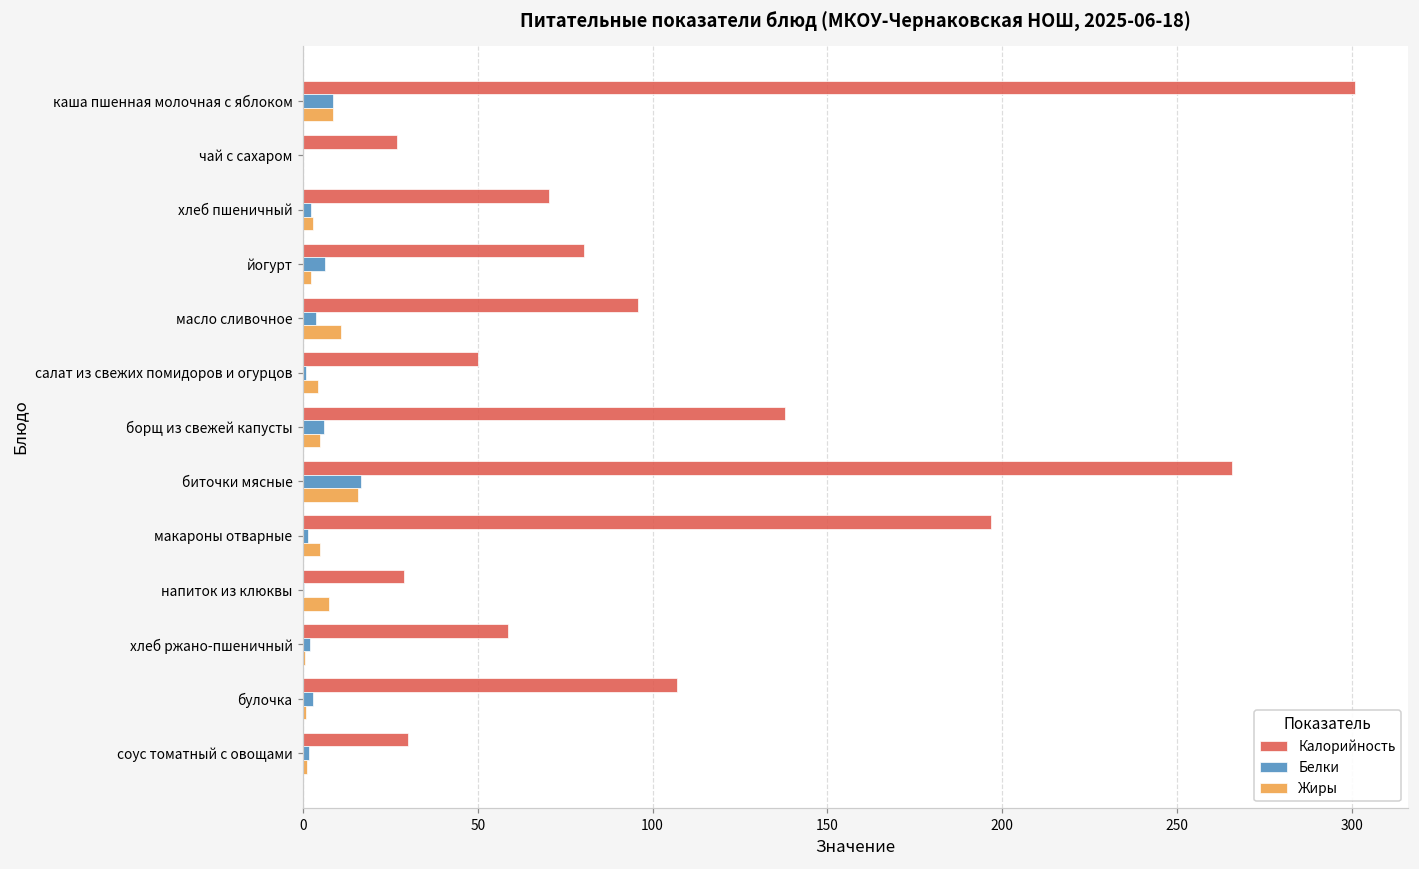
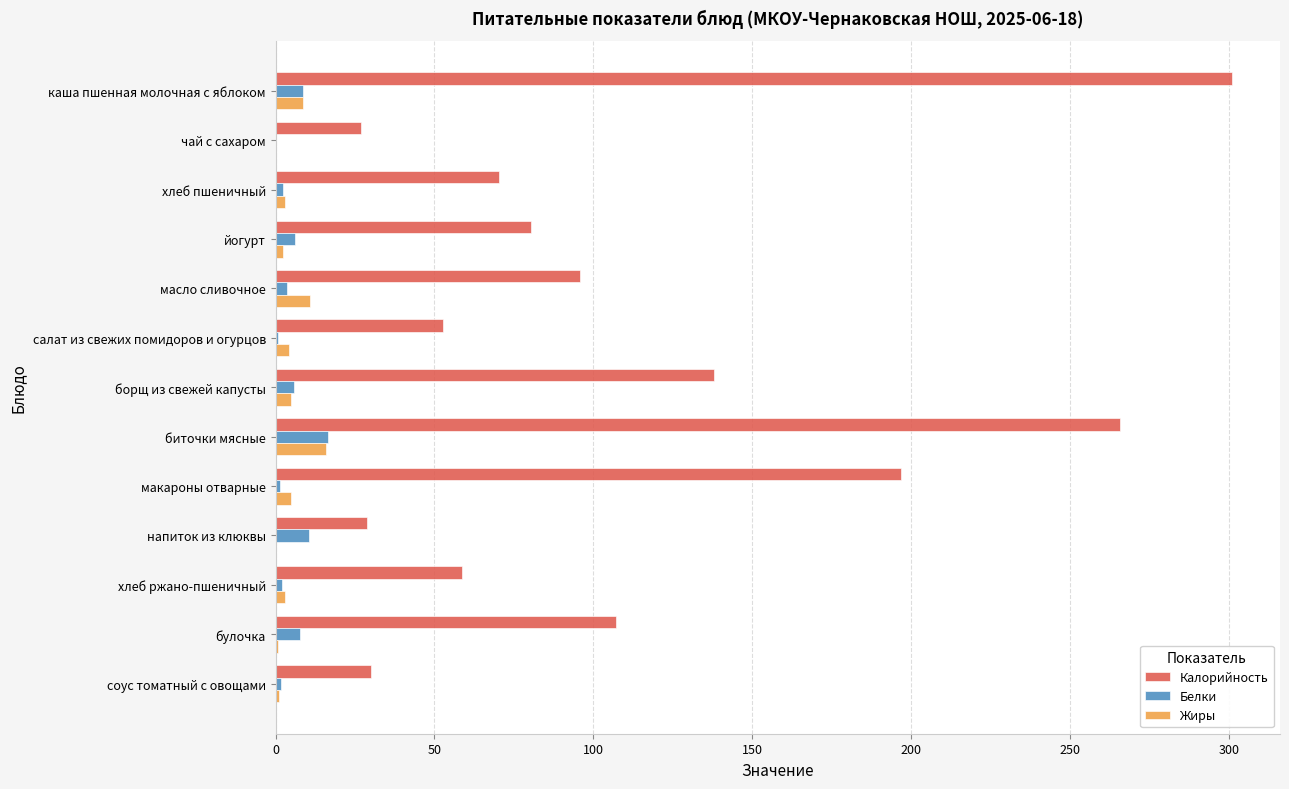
Калорийность, салат из свежих помидоров и огурцов: 50 -> 53
Белки, напиток из клюквы: 0 -> 11
Жиры, напиток из клюквы: 8 -> 0
Жиры, хлеб ржано-пшеничный: 0 -> 3
Белки, булочка: 3 -> 8
